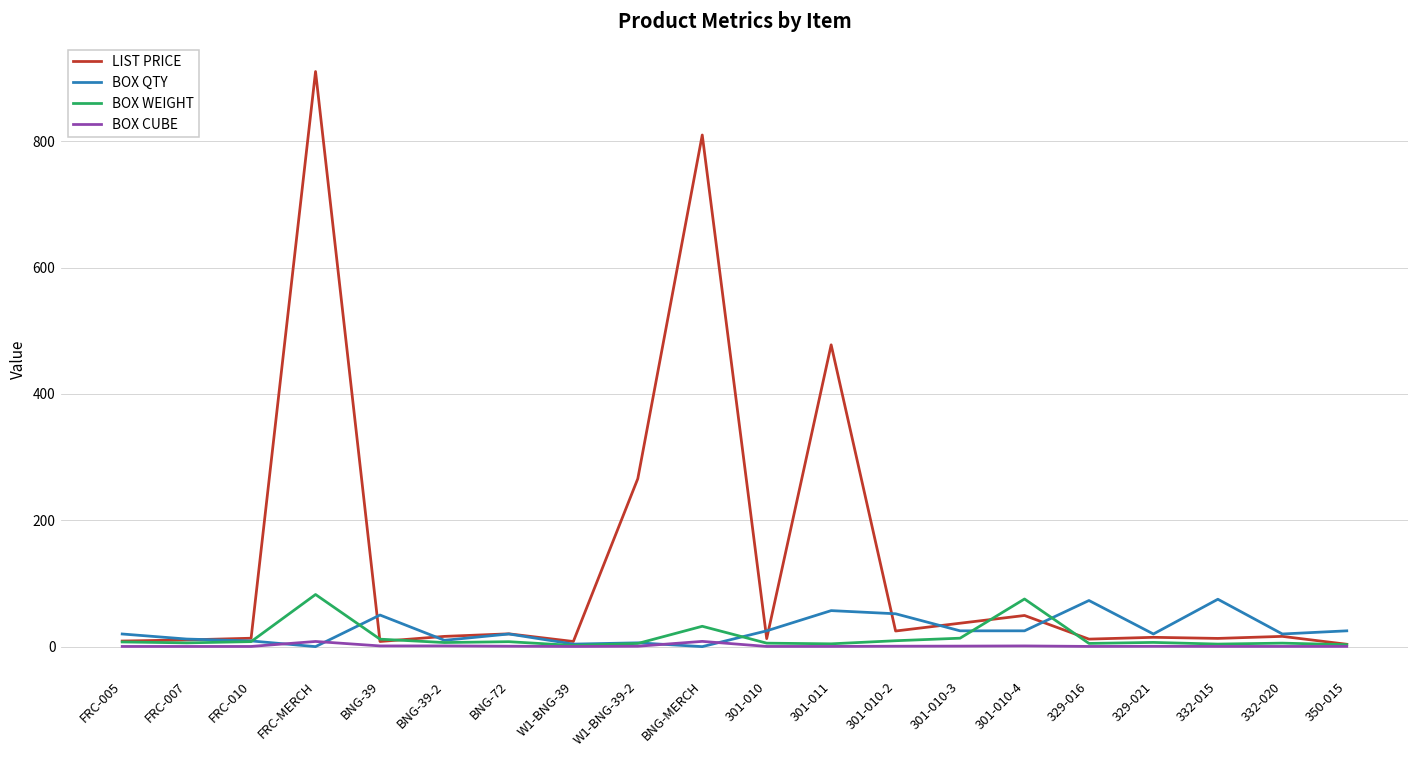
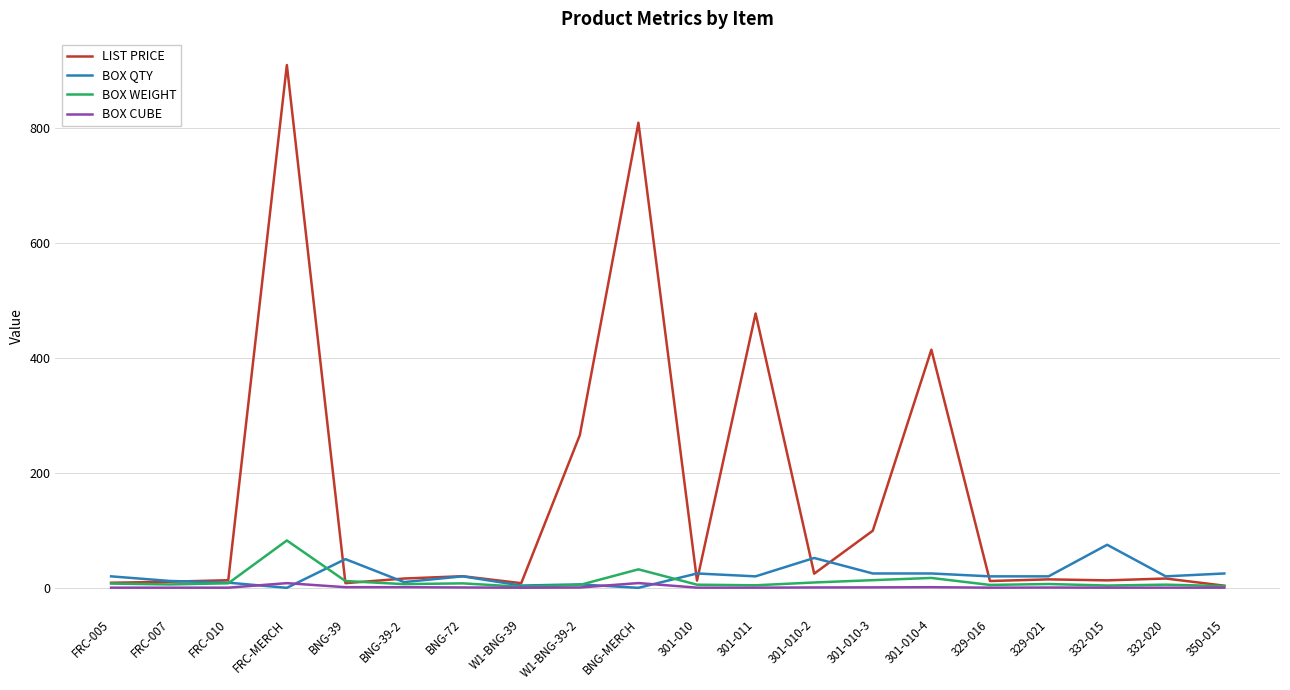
BOX QTY, 301-011: 60 -> 20
LIST PRICE, 301-010-3: 40 -> 100
LIST PRICE, 301-010-4: 50 -> 410
BOX WEIGHT, 301-010-4: 80 -> 20
BOX QTY, 329-016: 70 -> 20
